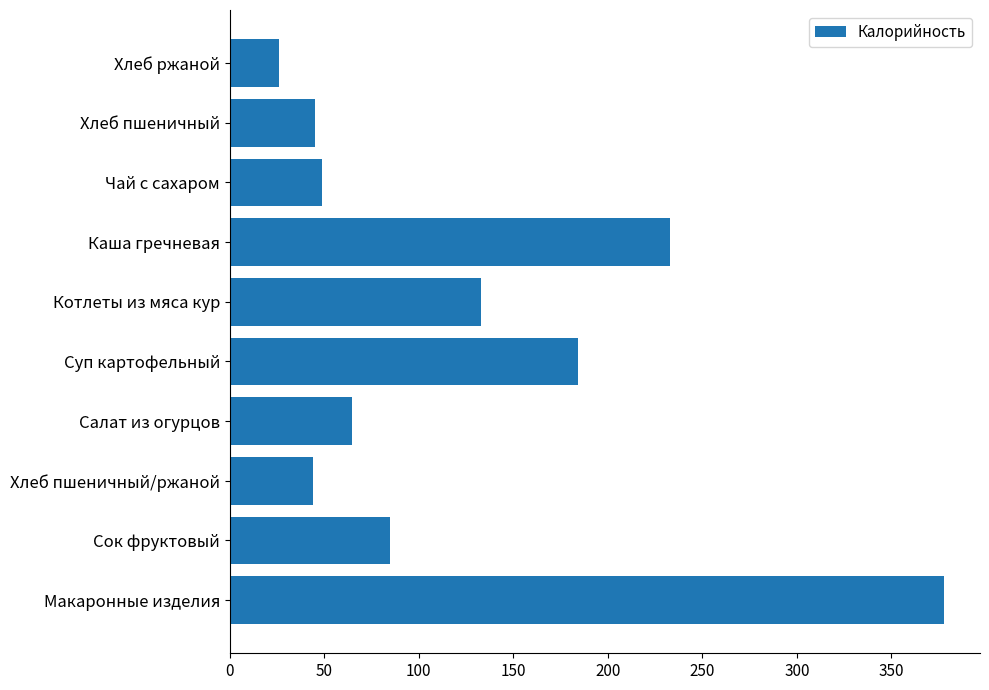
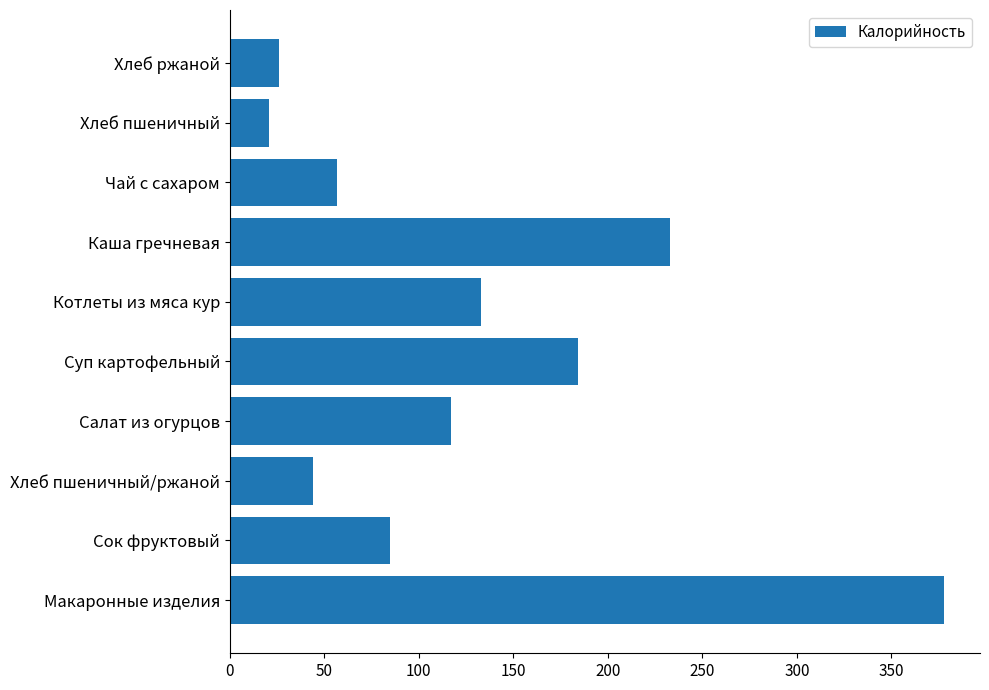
Хлеб пшеничный: 45 -> 21
Чай с сахаром: 49 -> 57
Салат из огурцов: 65 -> 117
